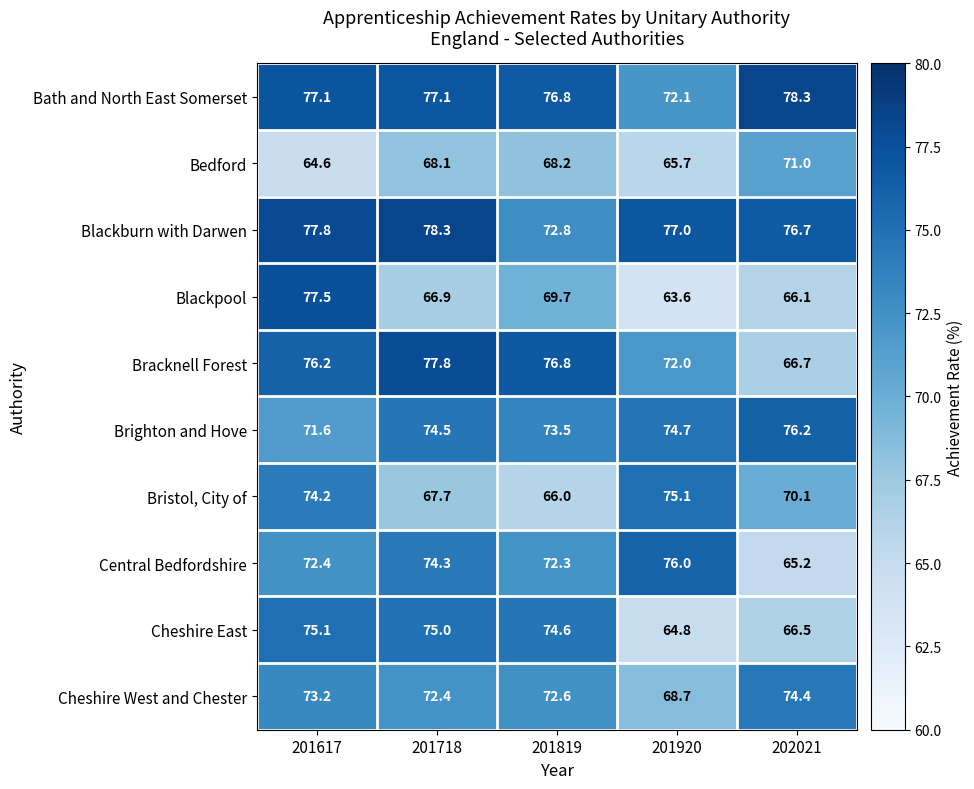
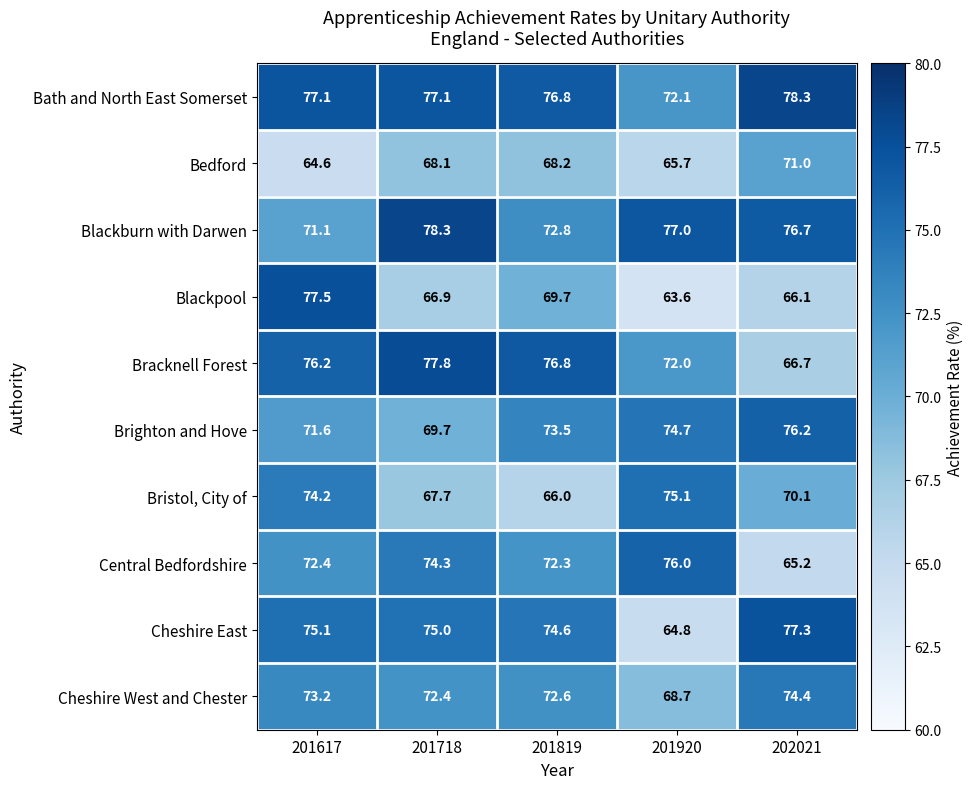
Blackburn with Darwen, 201617: 77.8 -> 71.1
Brighton and Hove, 201718: 74.5 -> 69.7
Cheshire East, 202021: 66.5 -> 77.3
